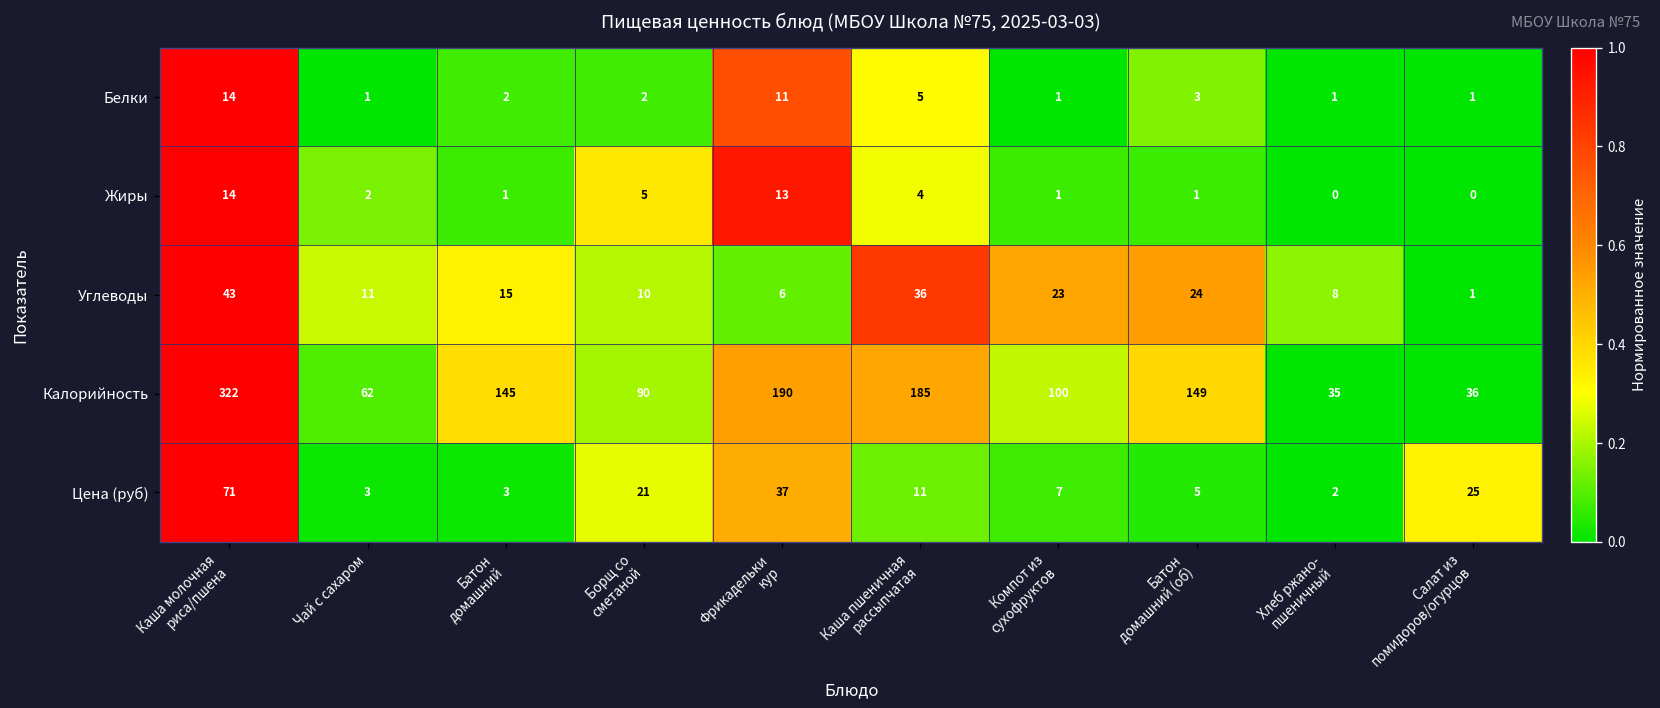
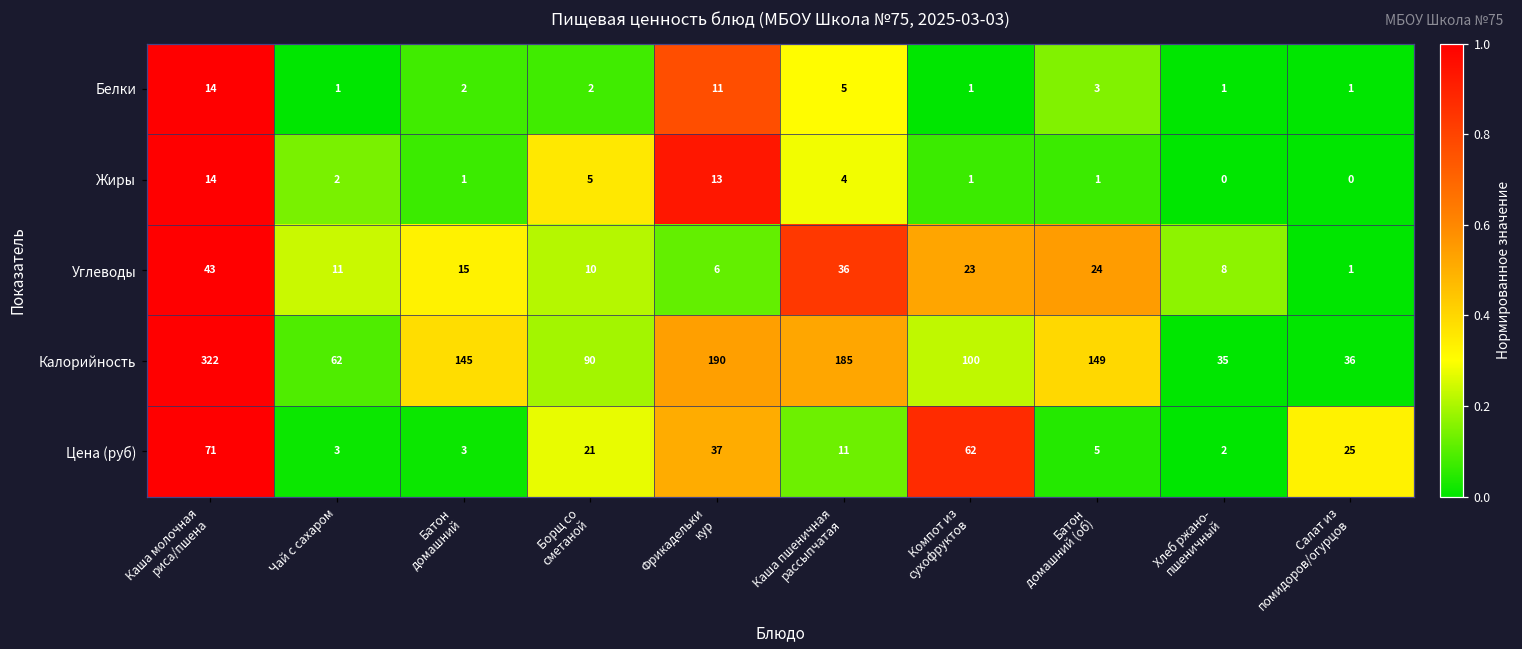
Цена (руб), Компот из сухофруктов: 7 -> 62
